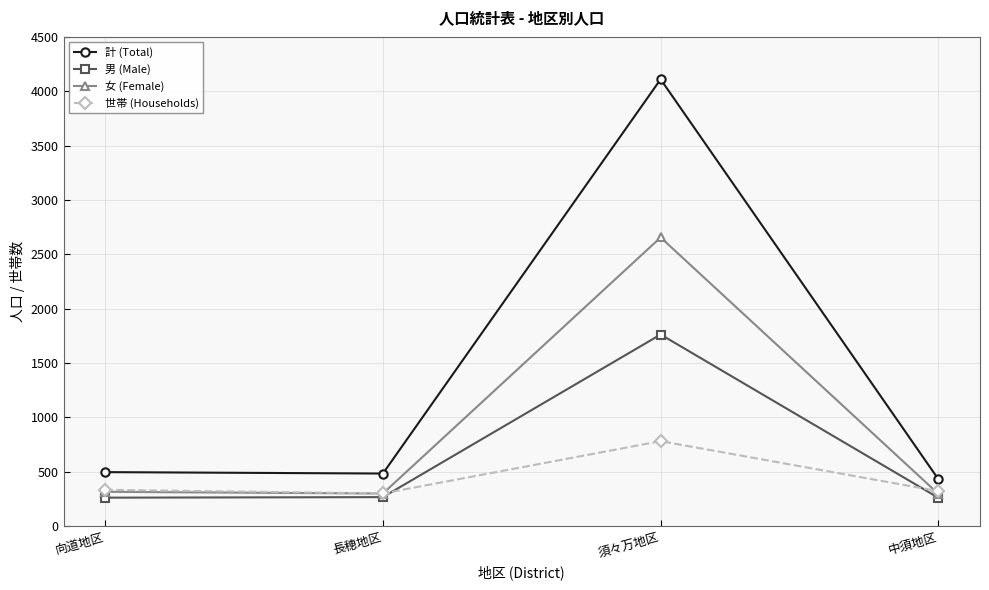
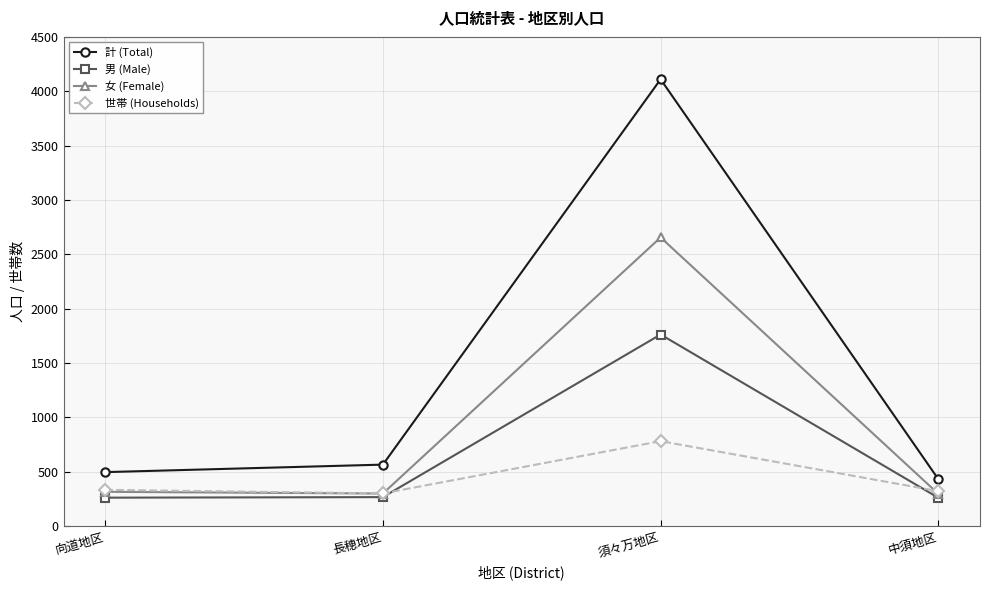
計 (Total), 長穂地区: 480 -> 570
